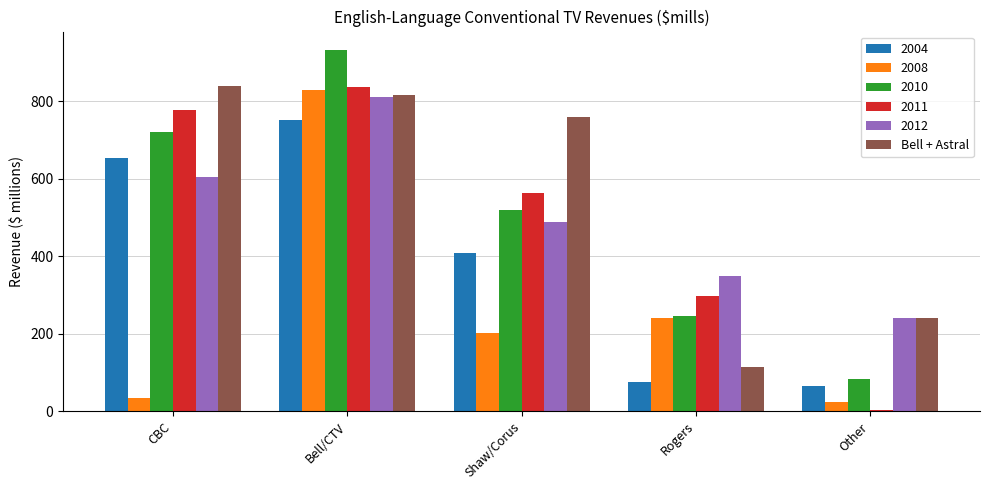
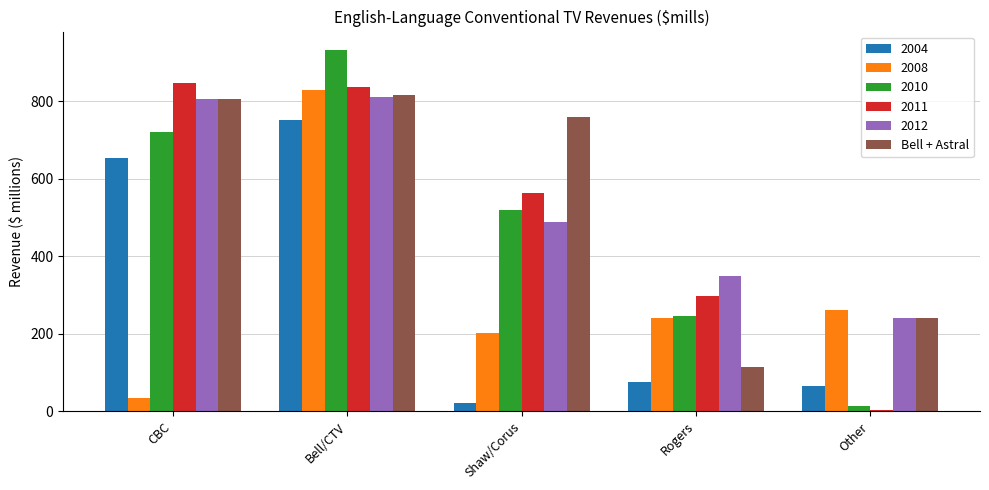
2011, CBC: 780 -> 850
2012, CBC: 600 -> 810
Bell + Astral, CBC: 840 -> 810
2004, Shaw/Corus: 410 -> 20
2008, Other: 20 -> 260
2010, Other: 80 -> 10
